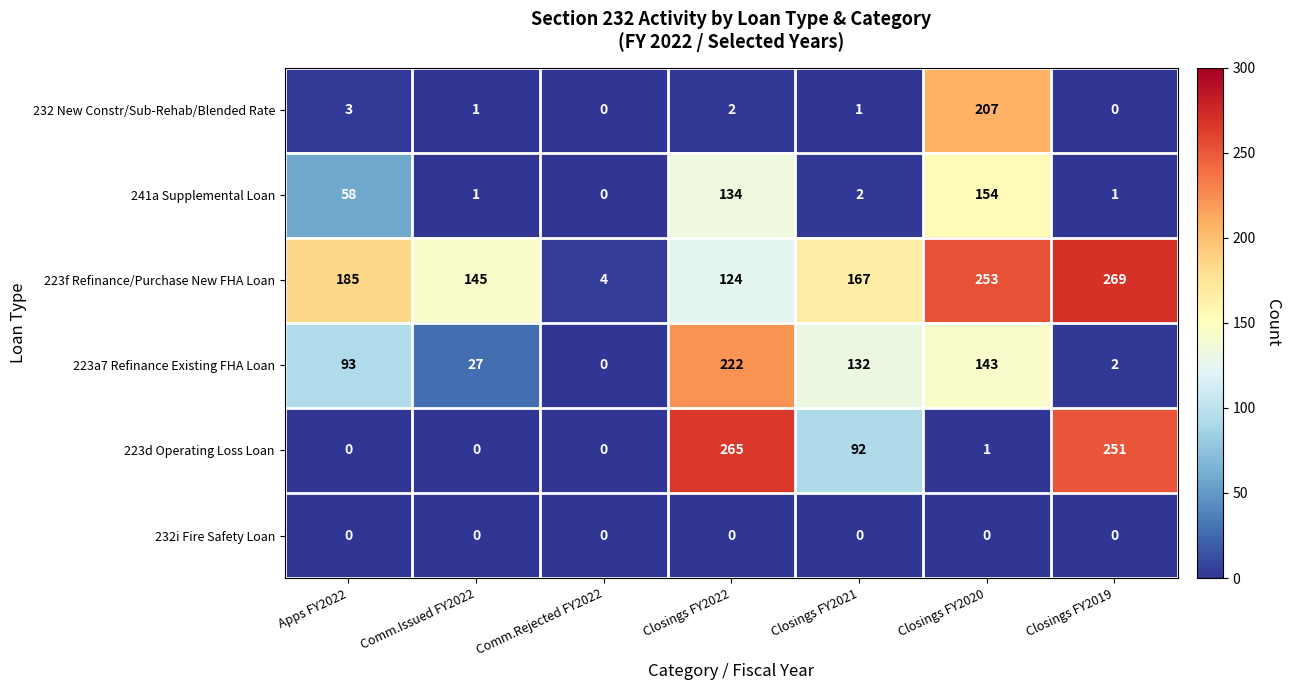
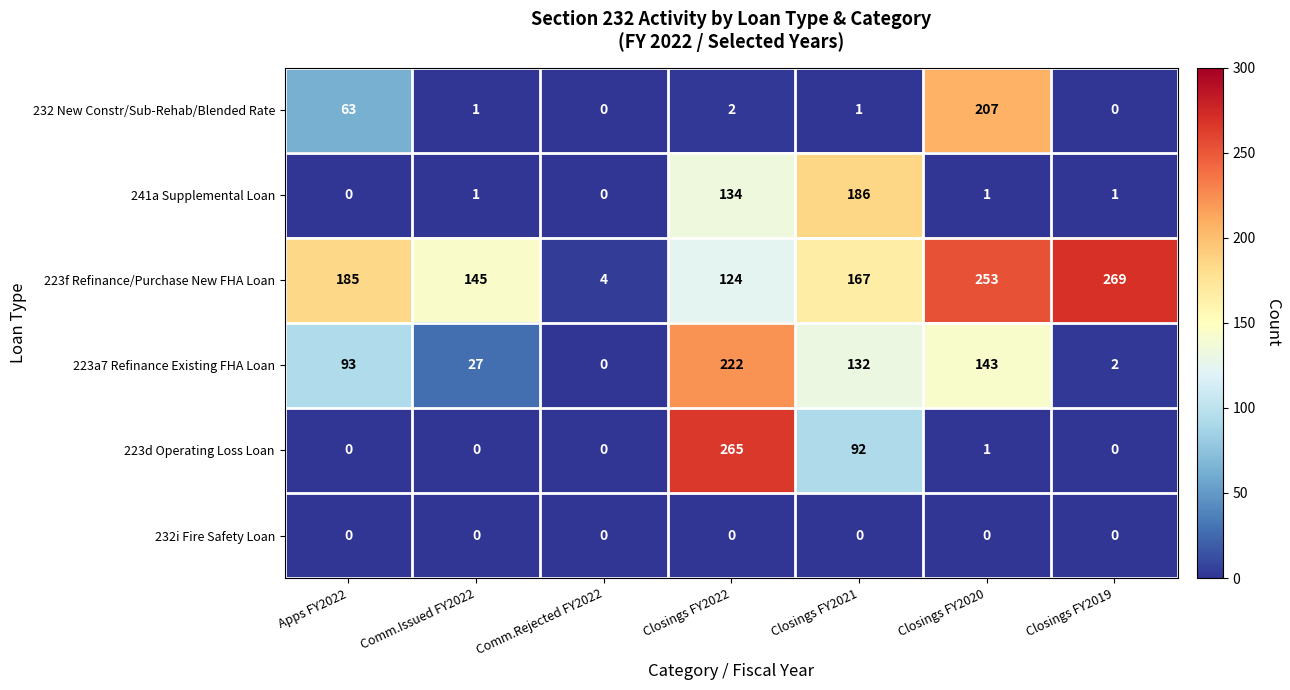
232 New Constr/Sub-Rehab/Blended Rate, Apps FY2022: 3 -> 63
241a Supplemental Loan, Apps FY2022: 58 -> 0
241a Supplemental Loan, Closings FY2021: 2 -> 186
241a Supplemental Loan, Closings FY2020: 154 -> 1
223d Operating Loss Loan, Closings FY2019: 251 -> 0
